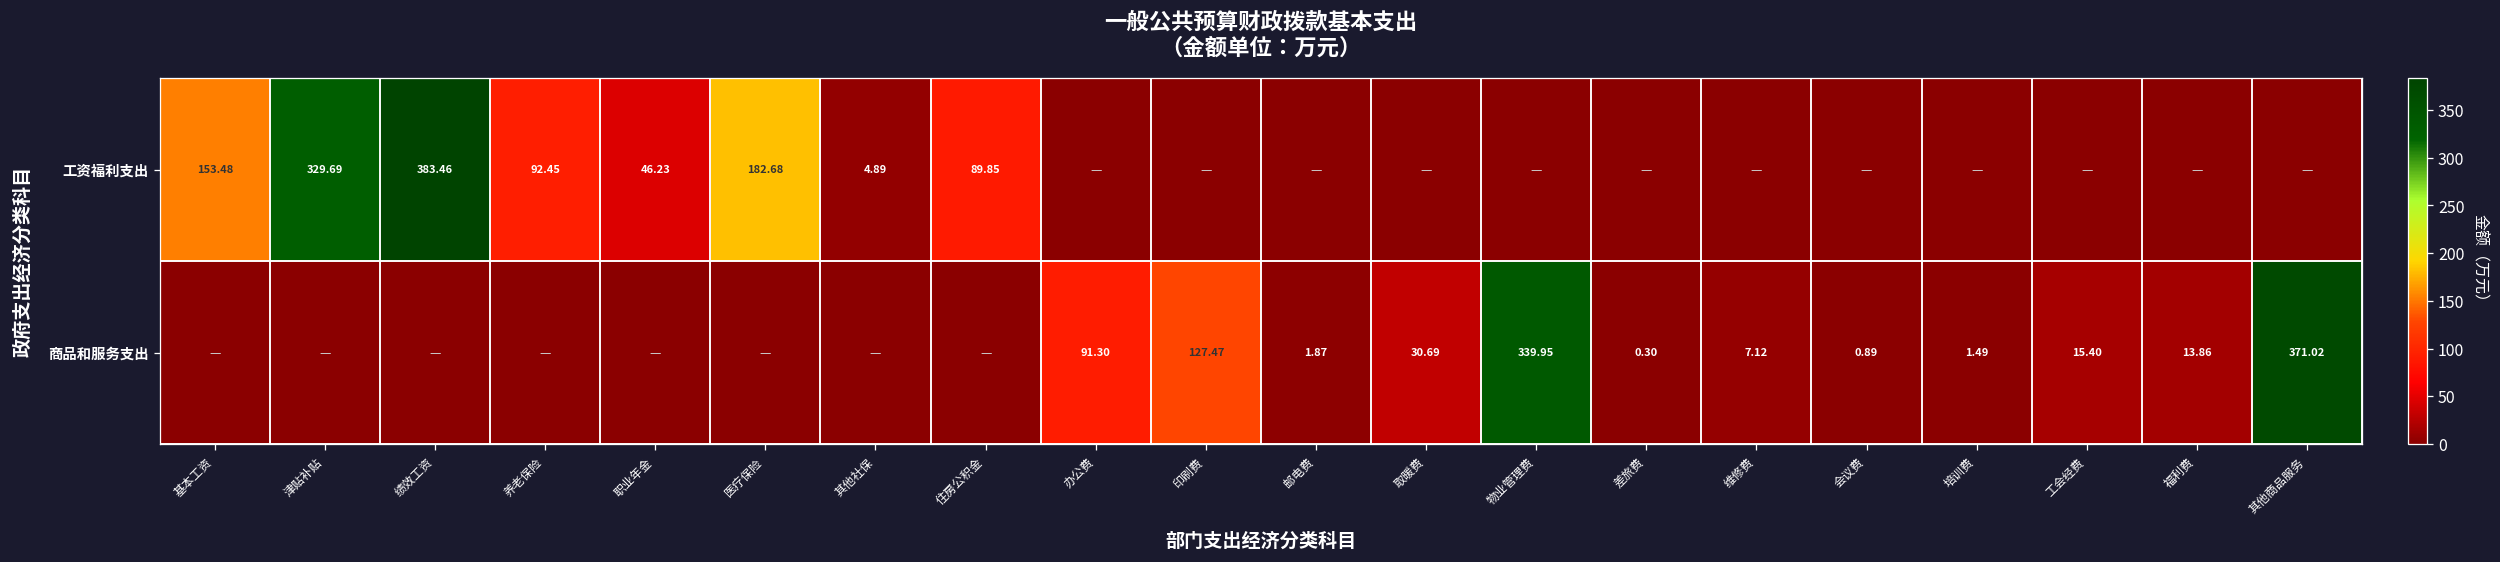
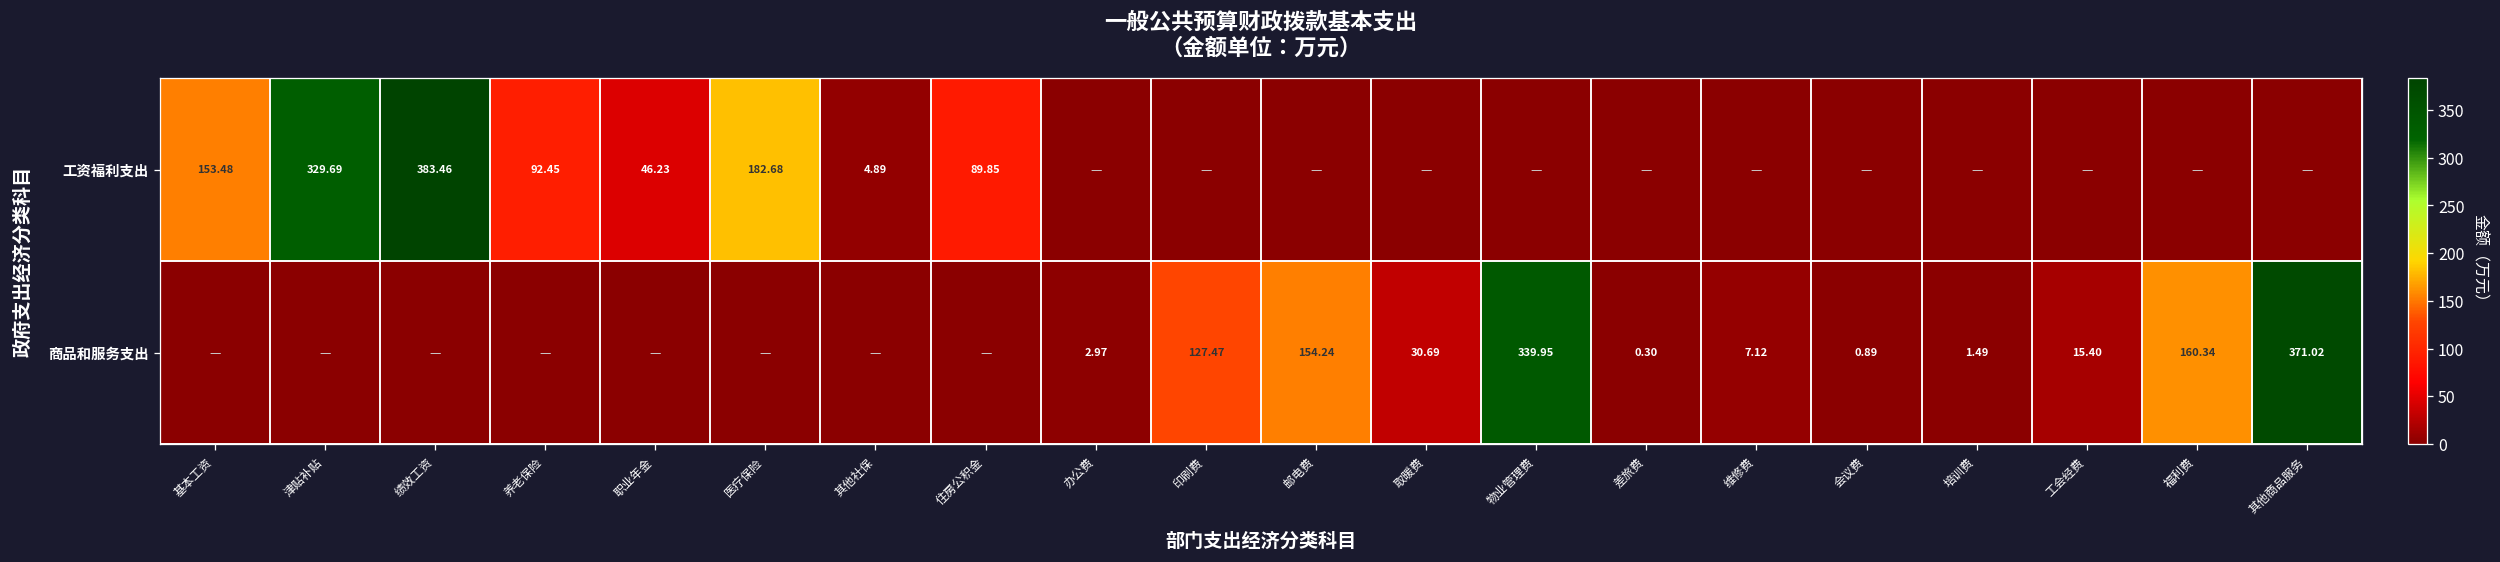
商品和服务支出, 办公费: 91.30 -> 2.97
商品和服务支出, 邮电费: 1.87 -> 154.24
商品和服务支出, 福利费: 13.86 -> 160.34
